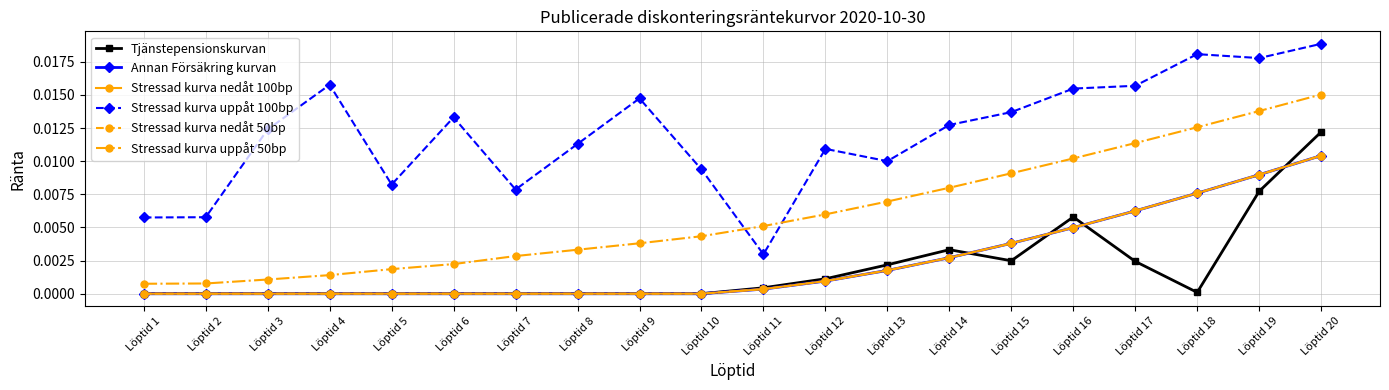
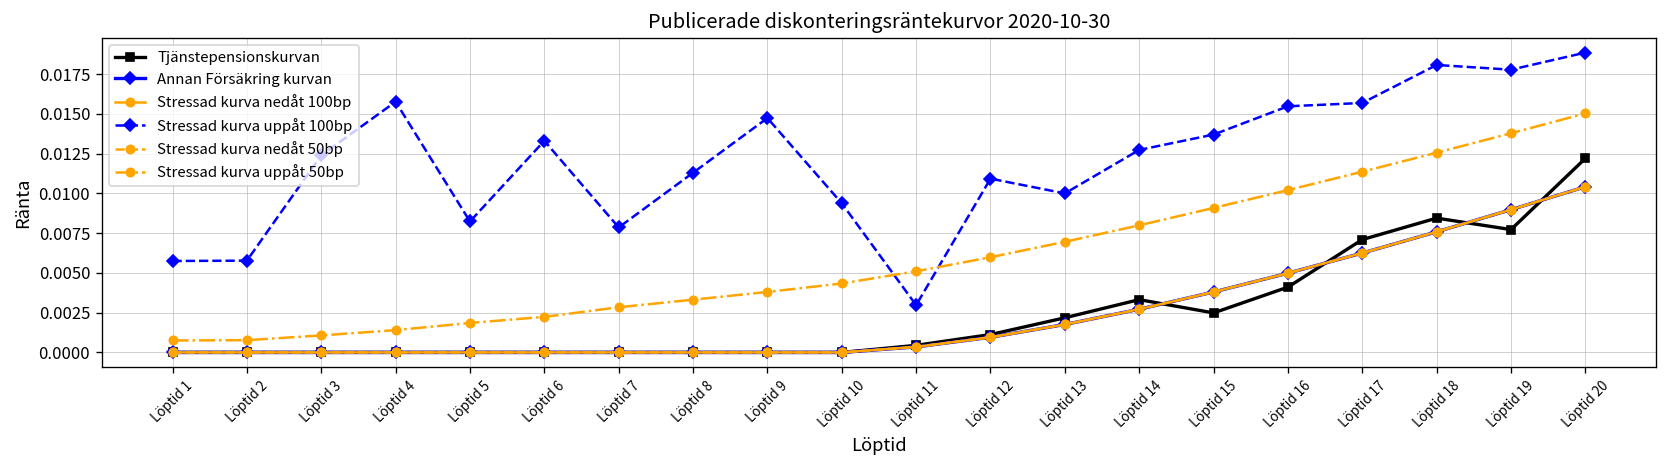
Tjänstepensionskurvan, Löptid 16: 0.0058 -> 0.0041
Tjänstepensionskurvan, Löptid 17: 0.0024 -> 0.0071
Tjänstepensionskurvan, Löptid 18: 0.0001 -> 0.0084
